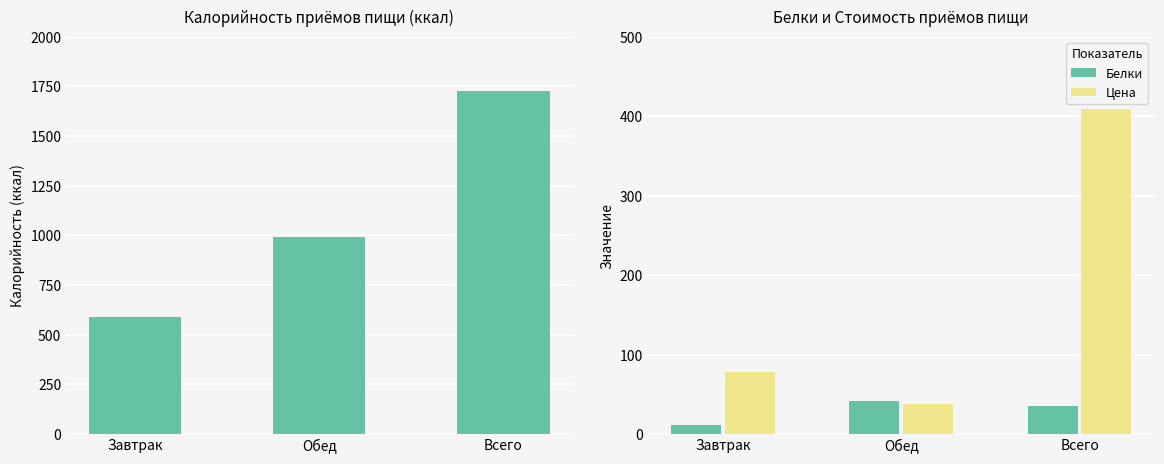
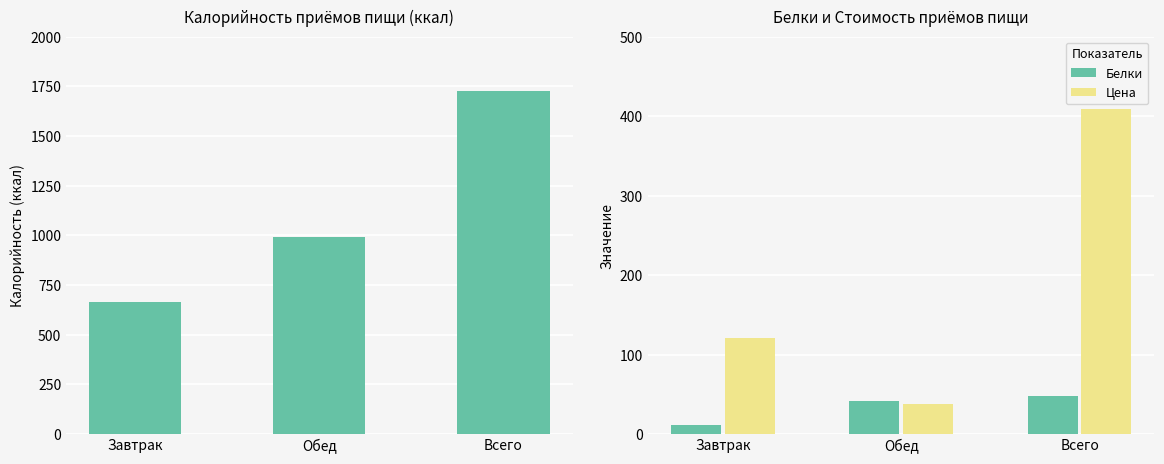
Калорийность приёмов пищи (ккал), Завтрак: 590 -> 660
Белки и Стоимость приёмов пищи, Цена, Завтрак: 80 -> 120
Белки и Стоимость приёмов пищи, Белки, Всего: 30 -> 50
